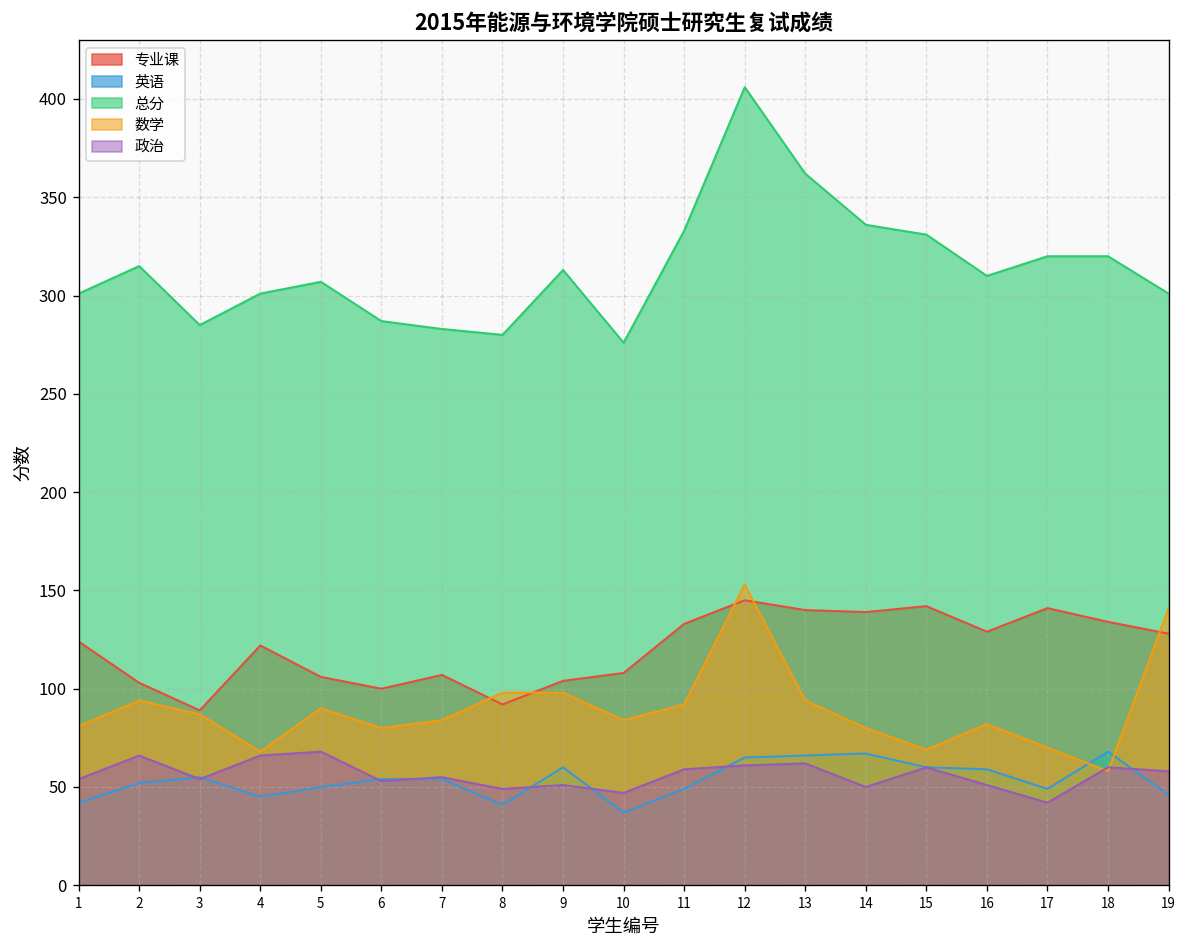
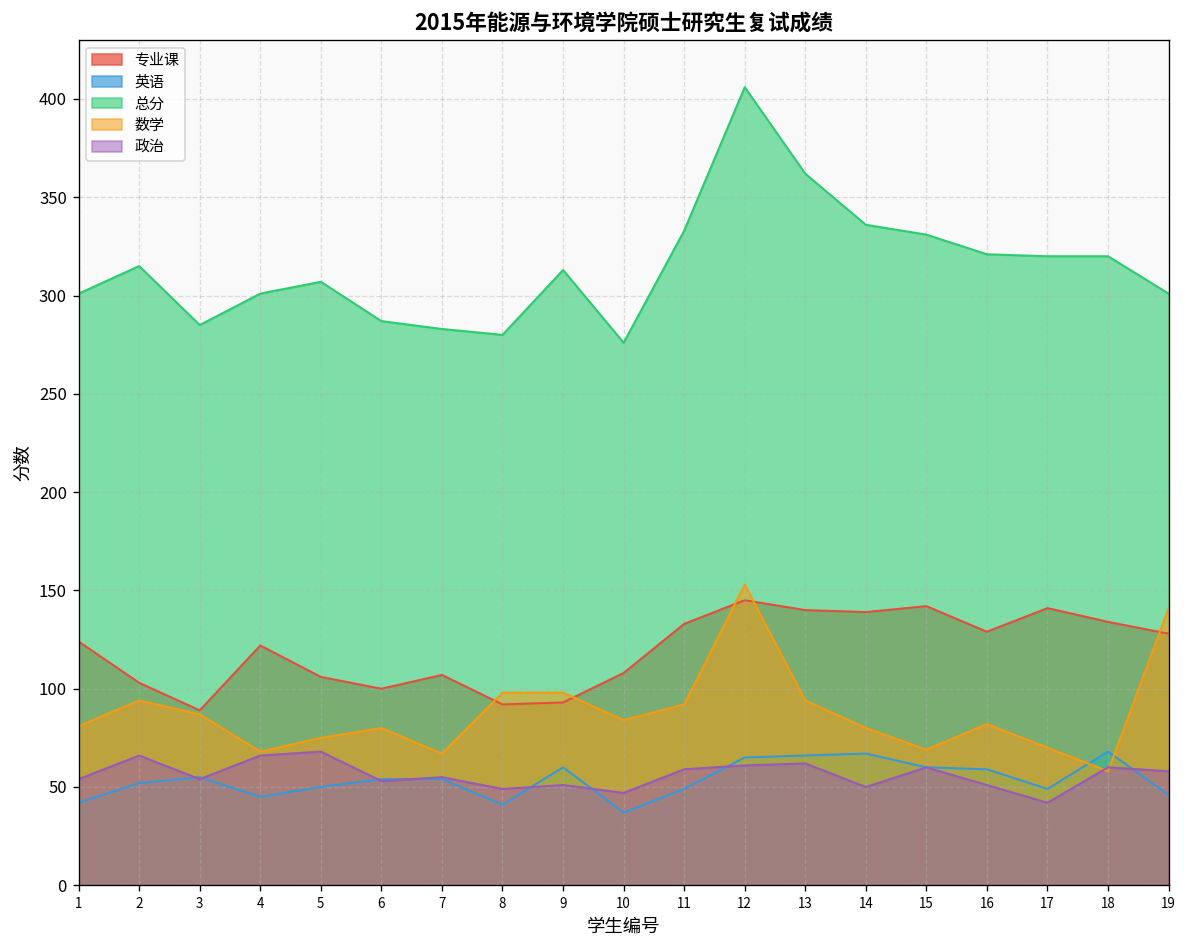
数学, 5: 90 -> 75
数学, 7: 84 -> 67
专业课, 9: 104 -> 93
总分, 16: 310 -> 321
